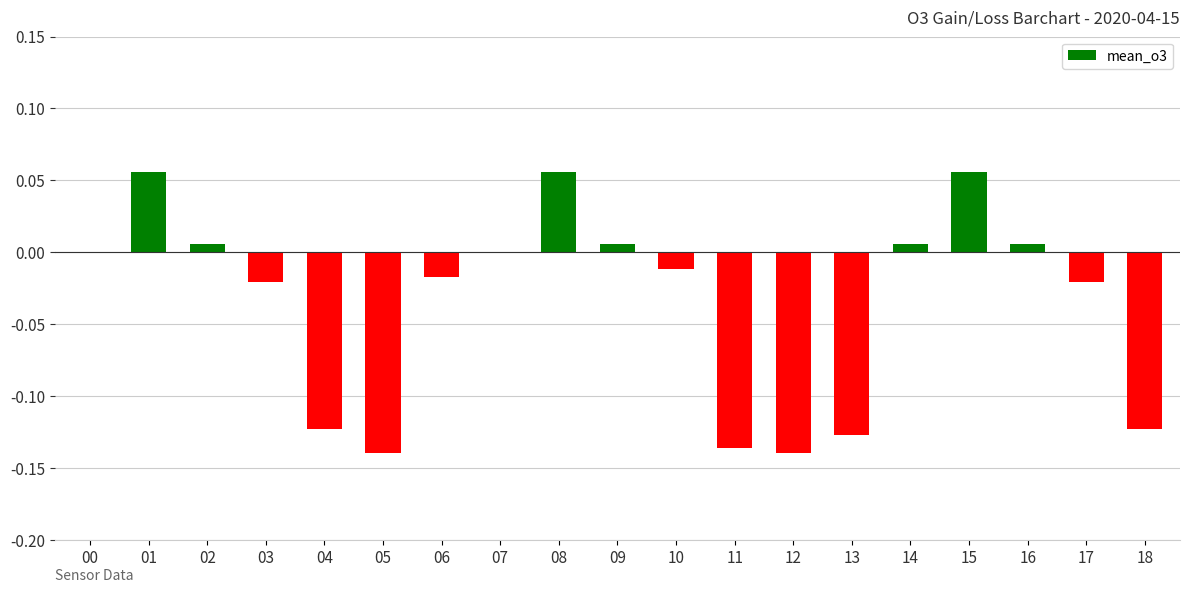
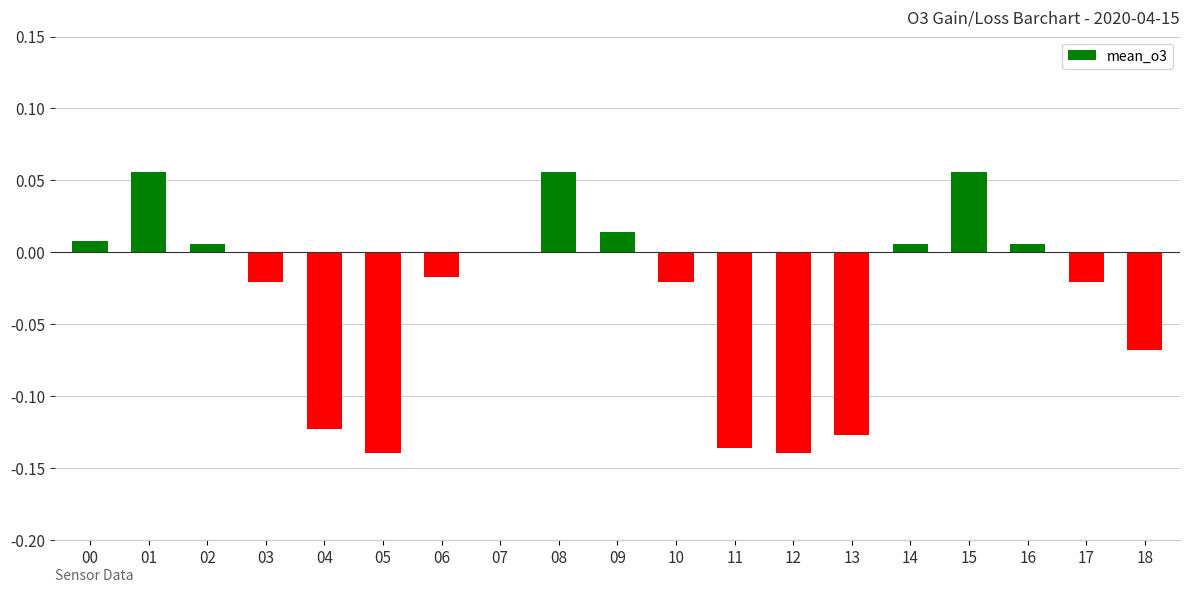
00: 0.000 -> 0.008
09: 0.006 -> 0.014
10: -0.012 -> -0.021
18: -0.123 -> -0.068
